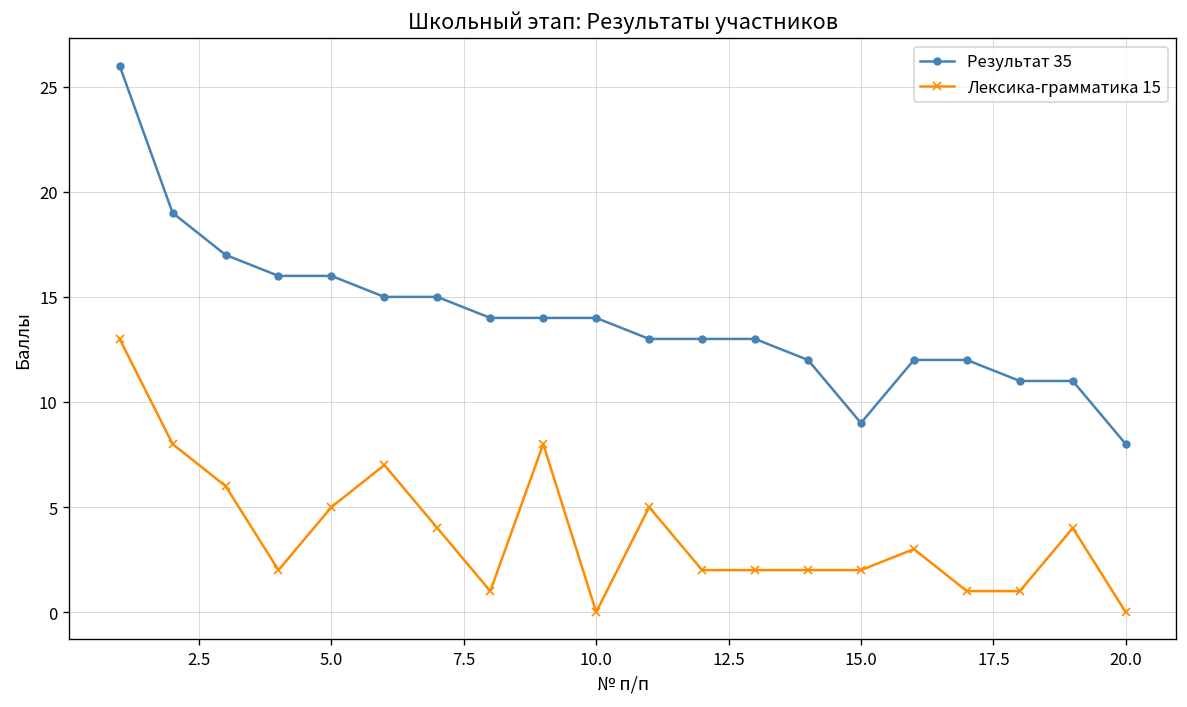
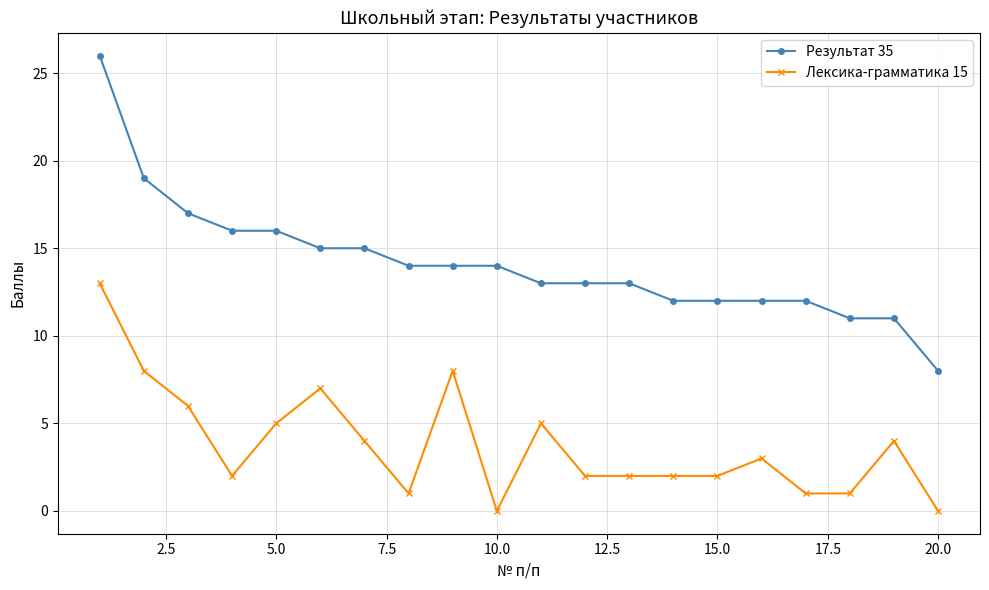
Результат 35, 15.0: 9 -> 12
